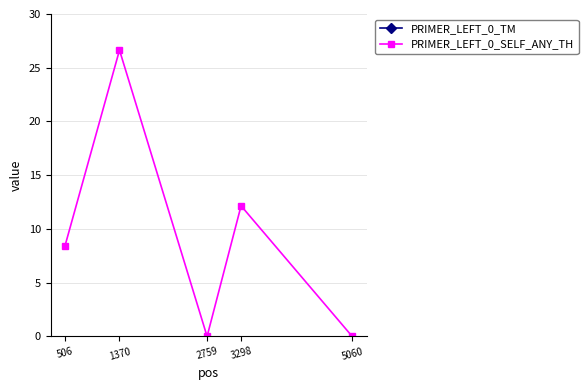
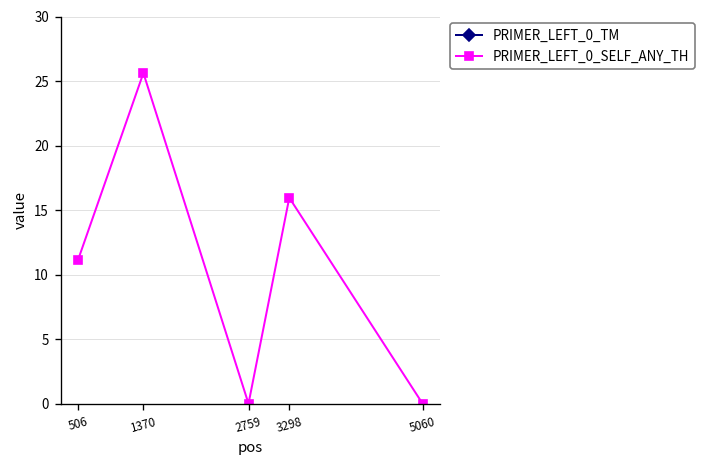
PRIMER_LEFT_0_SELF_ANY_TH, 506: 8.4 -> 11.1
PRIMER_LEFT_0_SELF_ANY_TH, 1370: 26.6 -> 25.6
PRIMER_LEFT_0_SELF_ANY_TH, 3298: 12.2 -> 16.0
